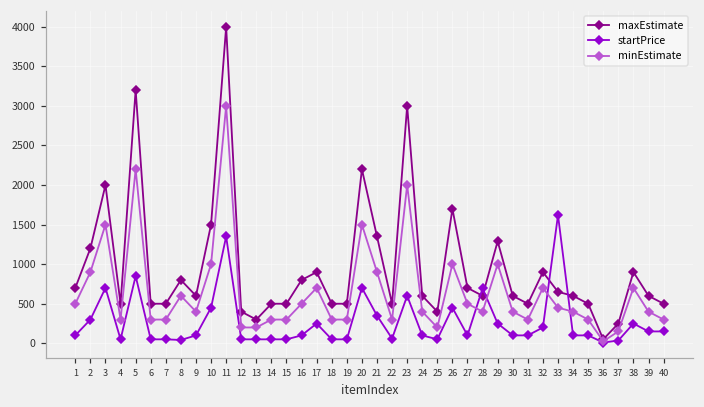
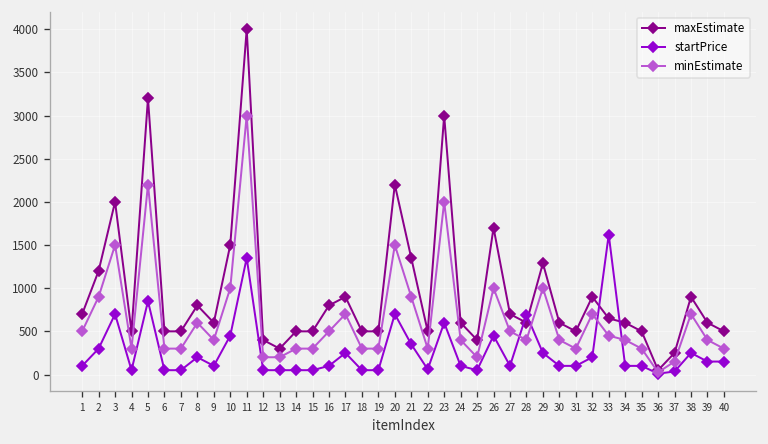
startPrice, 8: 0 -> 200
